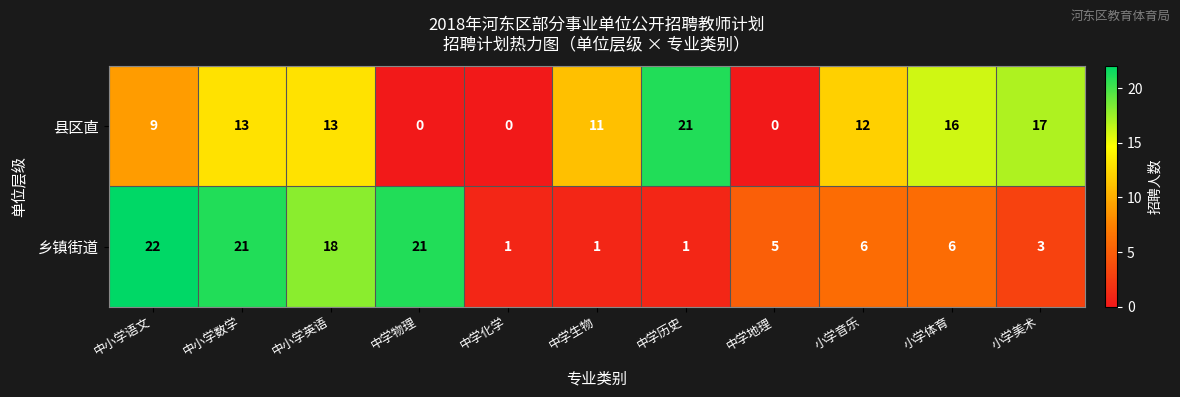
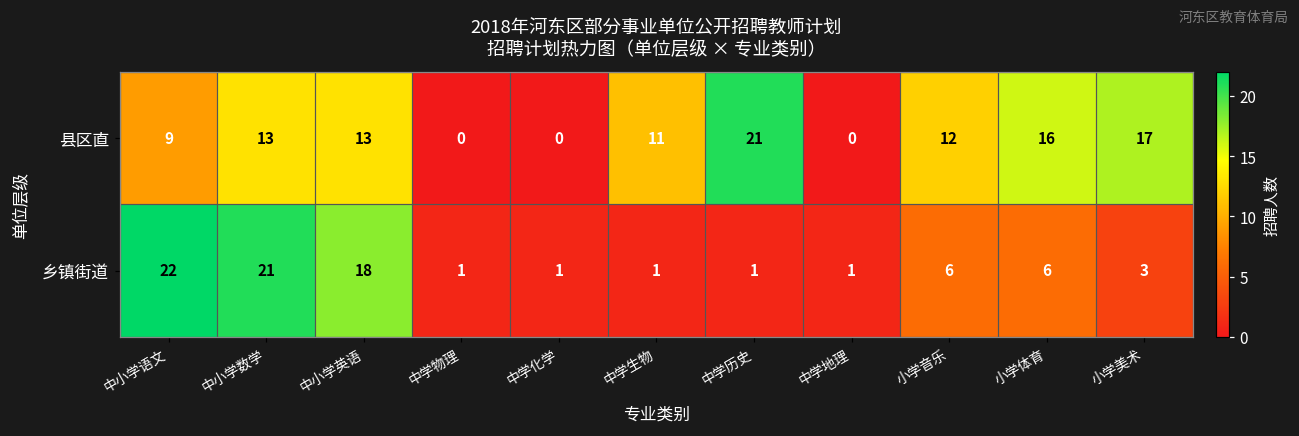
乡镇街道, 中学物理: 21 -> 1
乡镇街道, 中学地理: 5 -> 1
